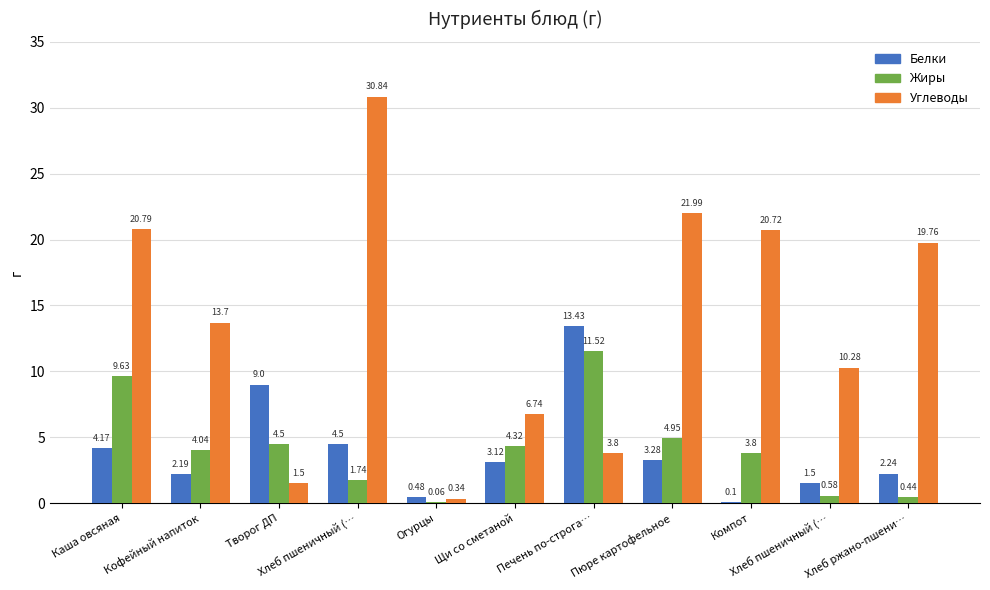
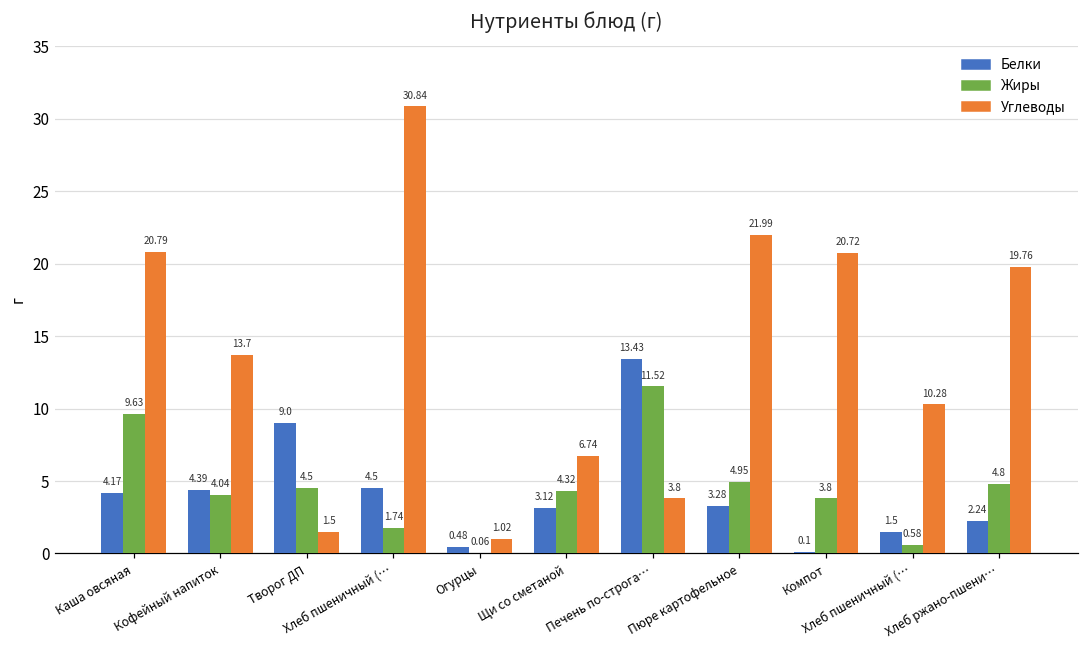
Белки, Кофейный напиток: 2.19 -> 4.39
Углеводы, Огурцы: 0.34 -> 1.02
Жиры, Хлеб ржано-пшени…: 0.44 -> 4.8
